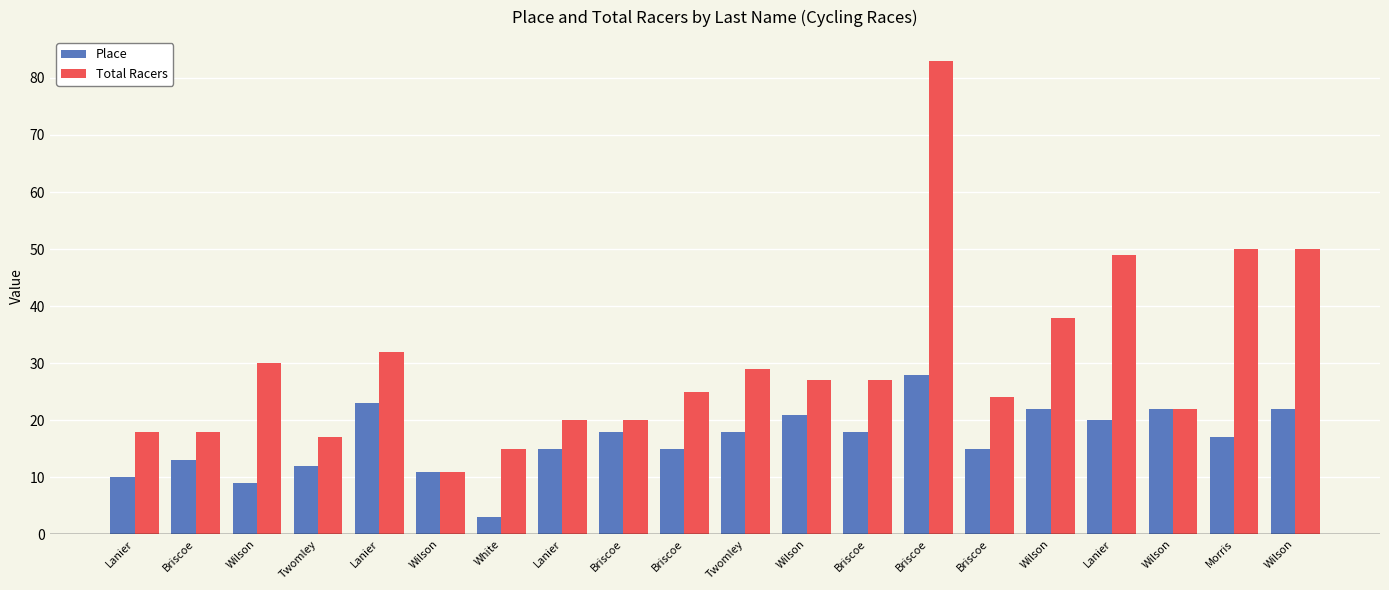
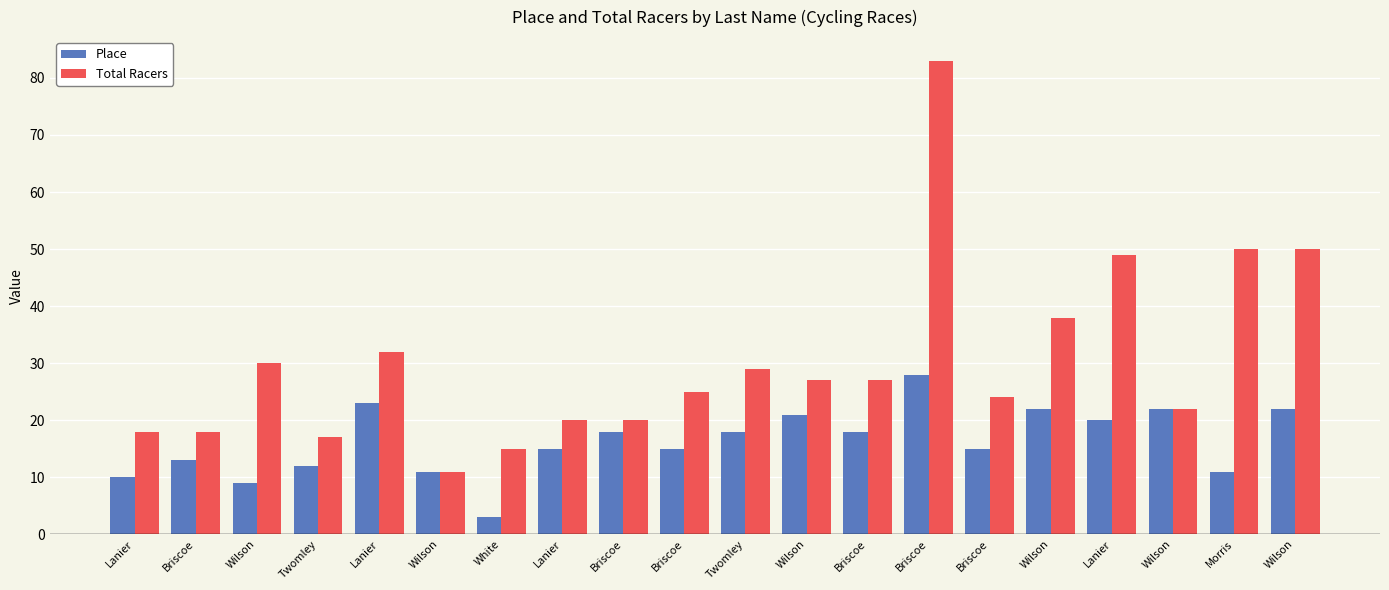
Place, Morris: 17 -> 11
